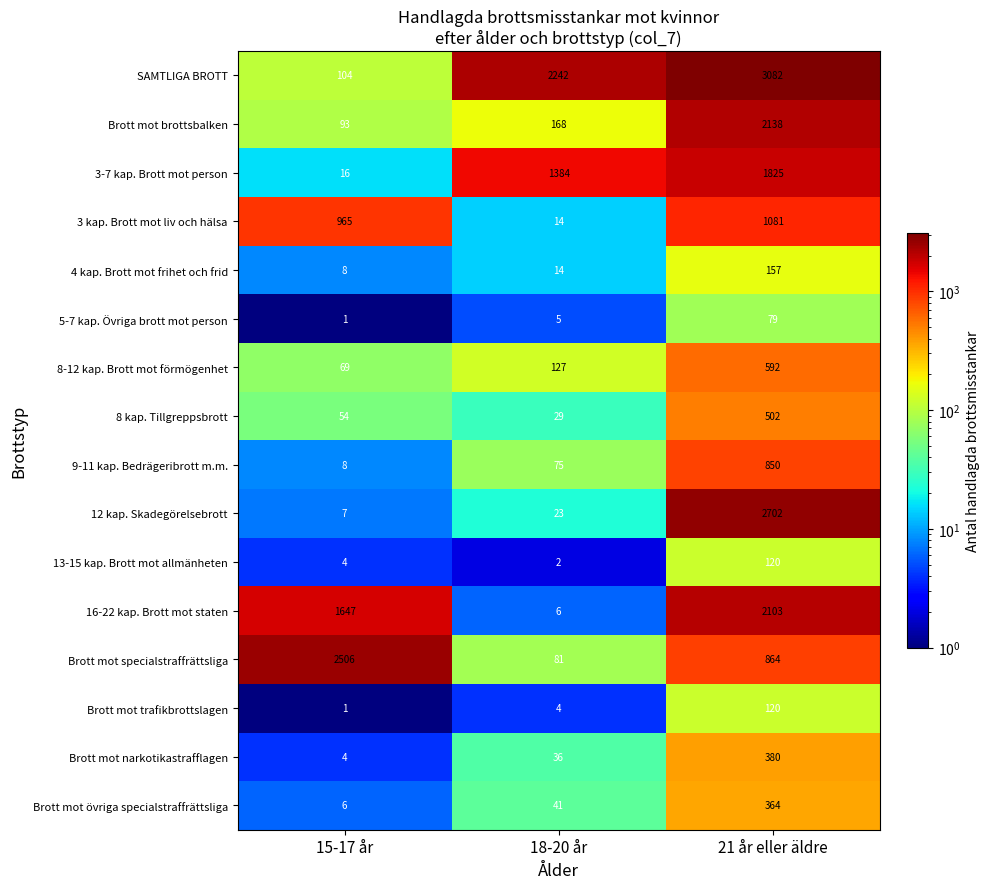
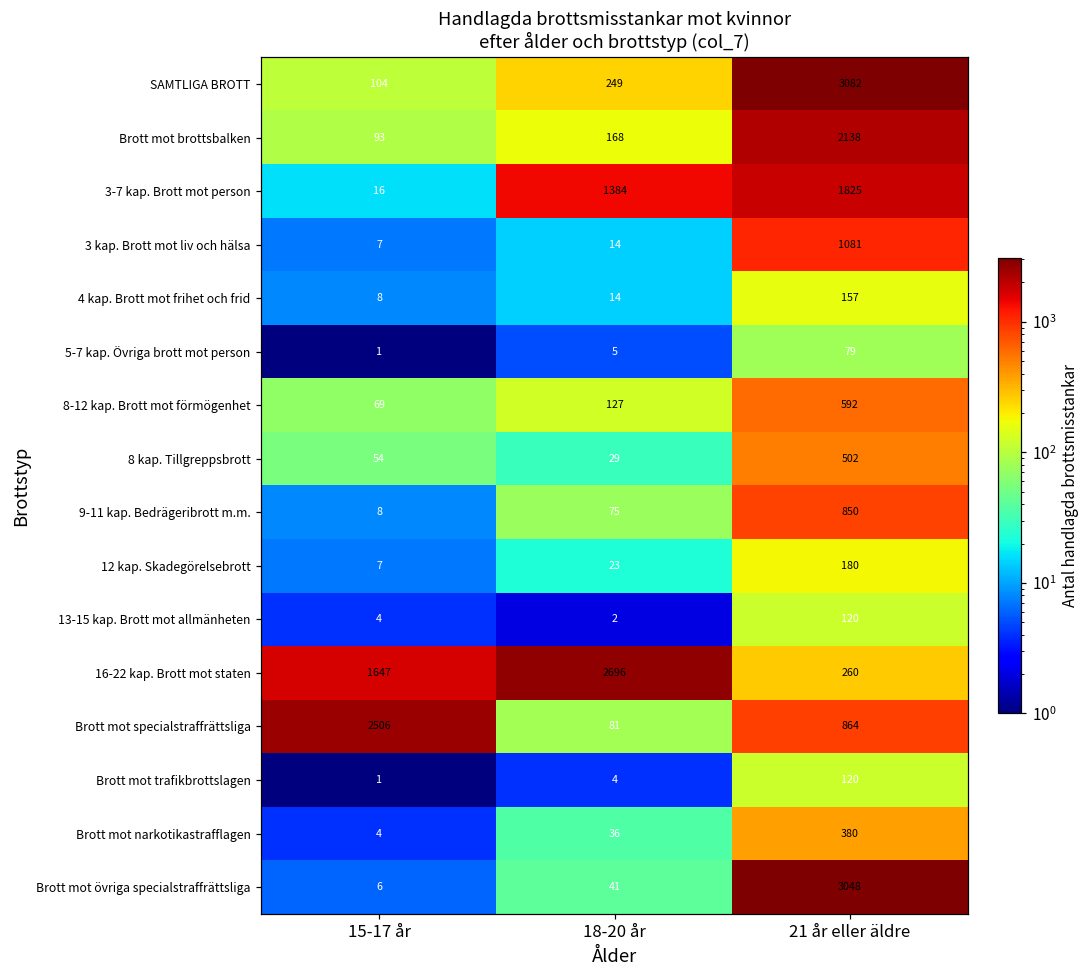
SAMTLIGA BROTT, 18-20 år: 2242 -> 249
3 kap. Brott mot liv och hälsa, 15-17 år: 965 -> 7
12 kap. Skadegörelsebrott, 21 år eller äldre: 2702 -> 180
16-22 kap. Brott mot staten, 18-20 år: 6 -> 2696
16-22 kap. Brott mot staten, 21 år eller äldre: 2103 -> 260
Brott mot övriga specialstraffrättsliga, 21 år eller äldre: 364 -> 3048
